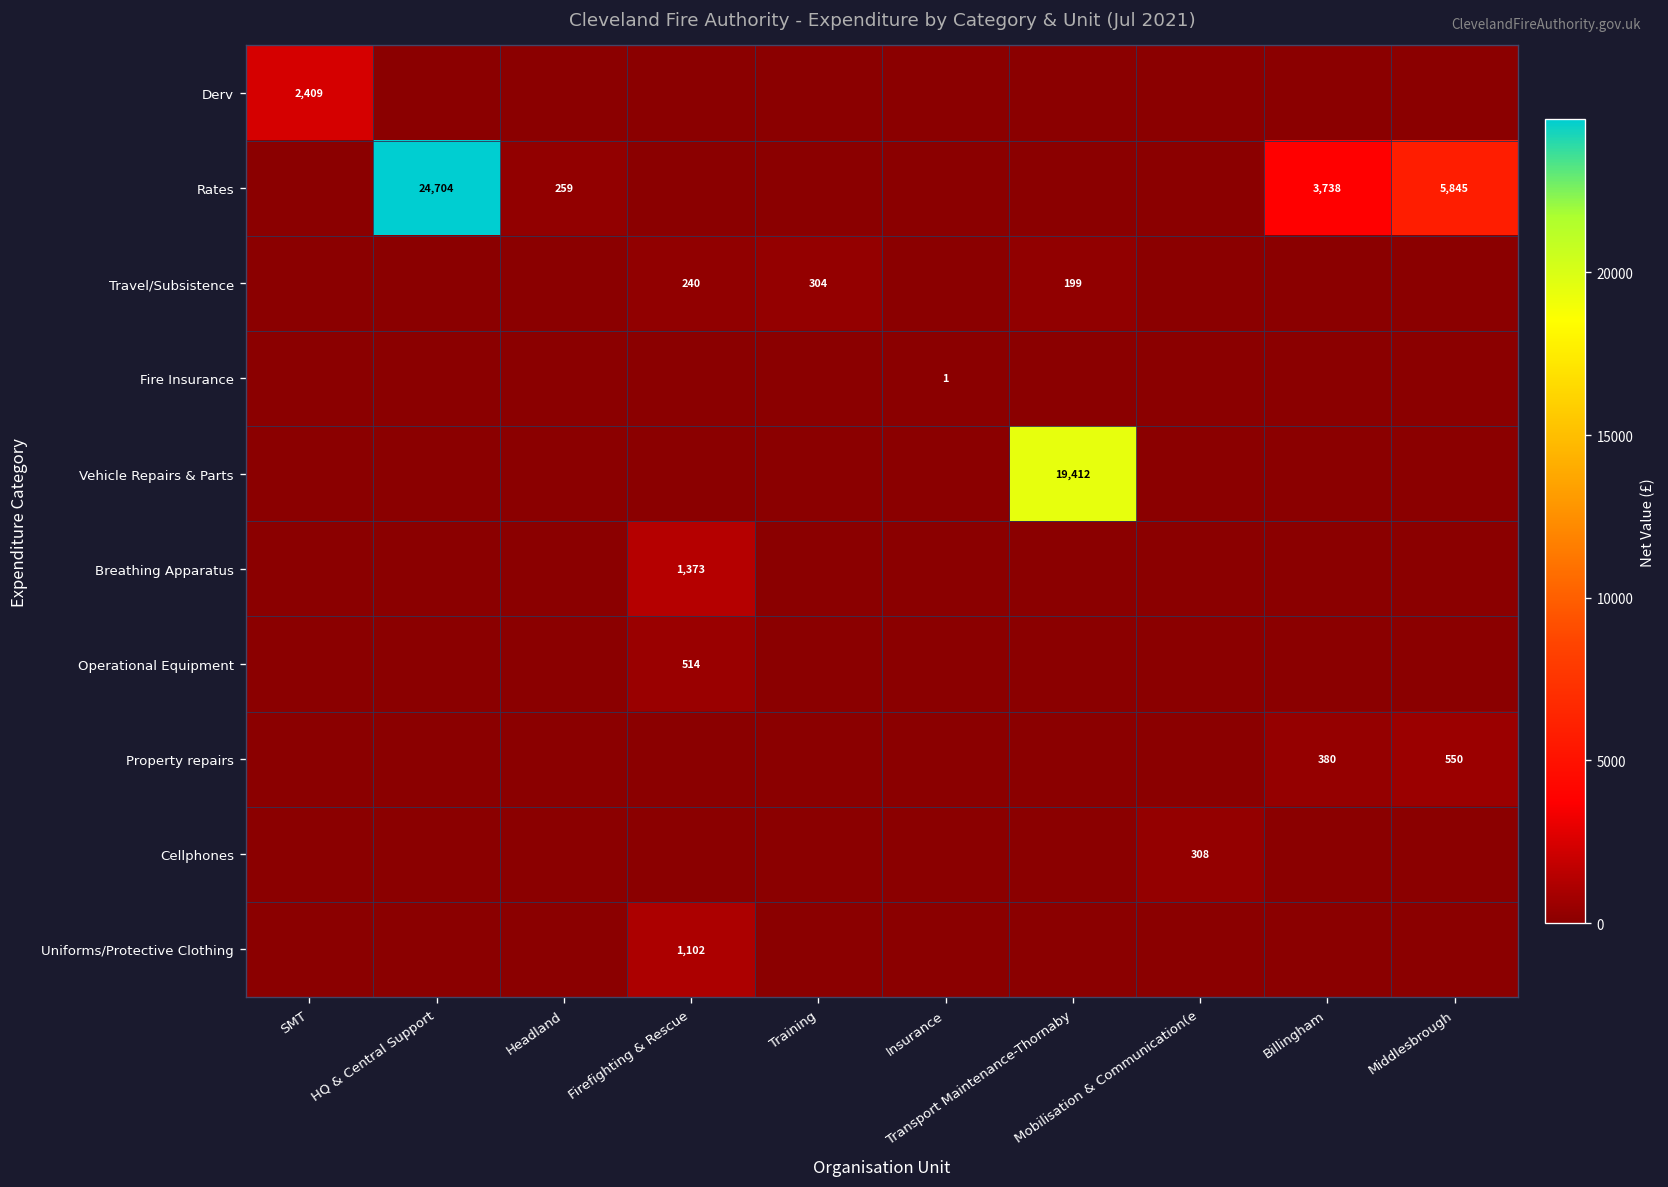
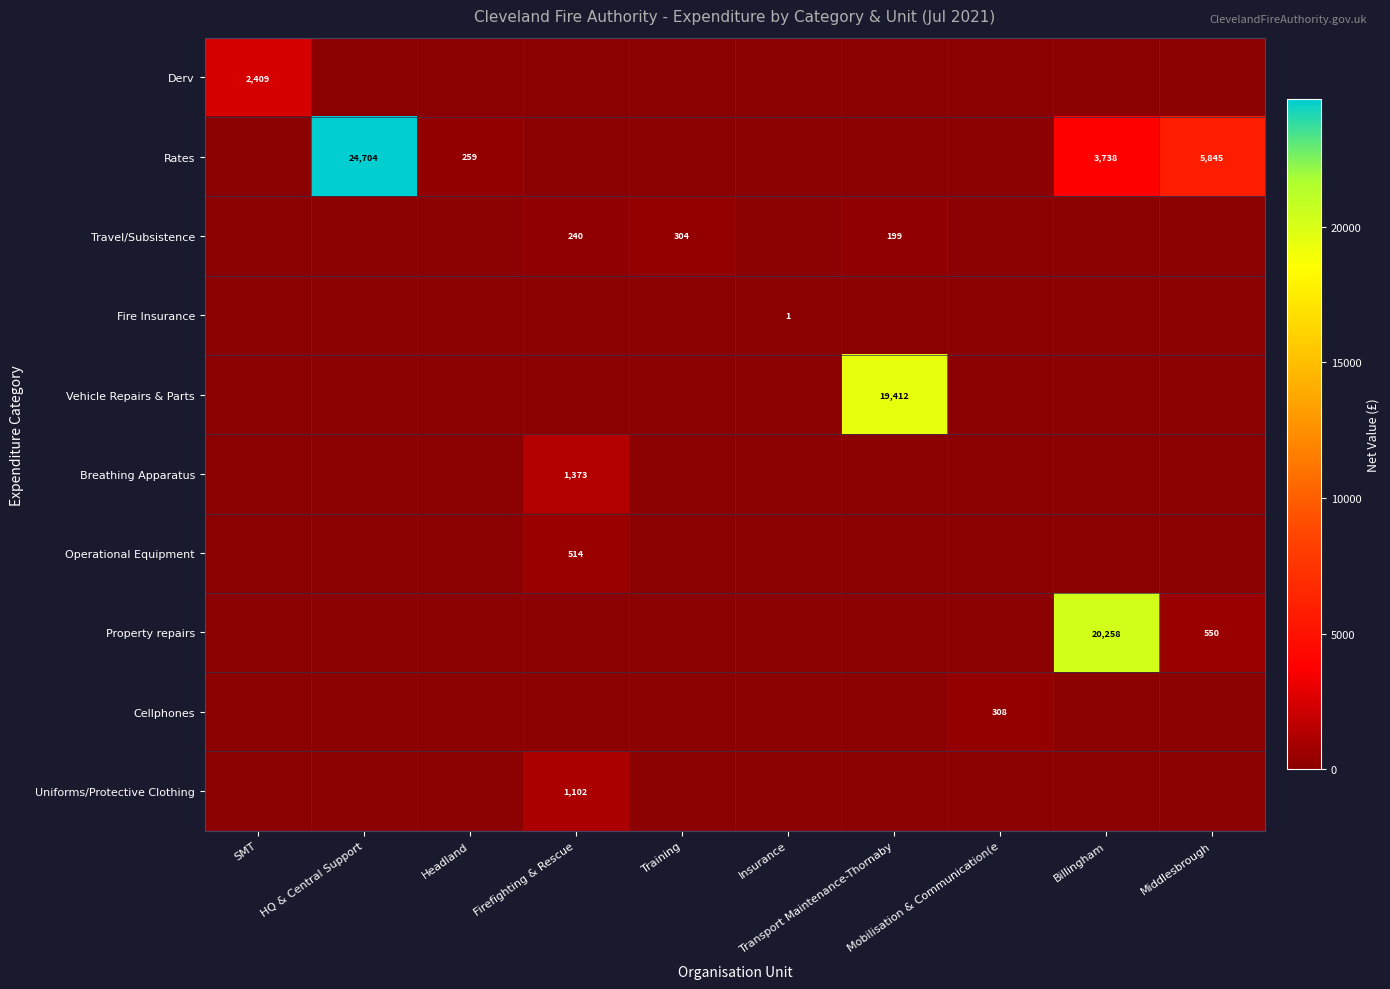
Property repairs, Billingham: 380 -> 20,258
